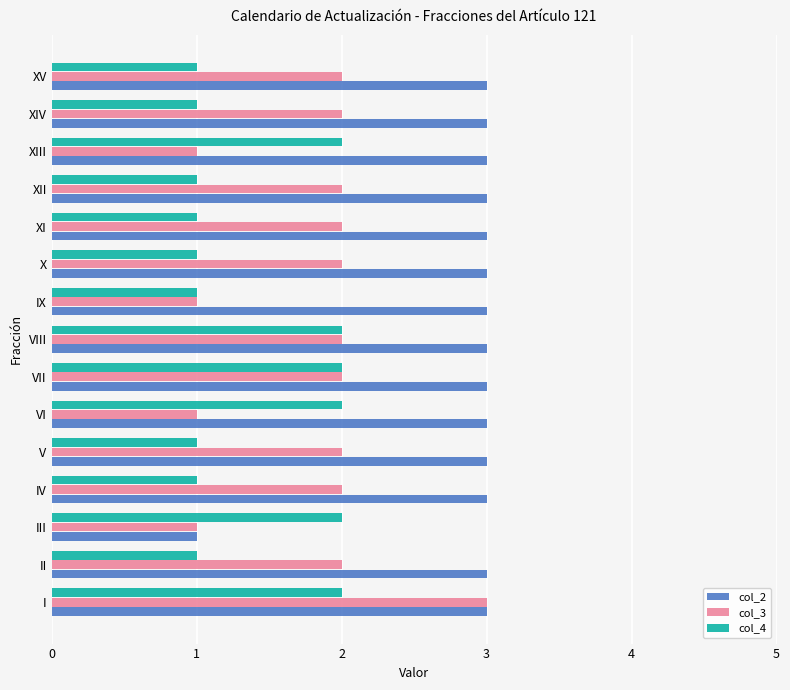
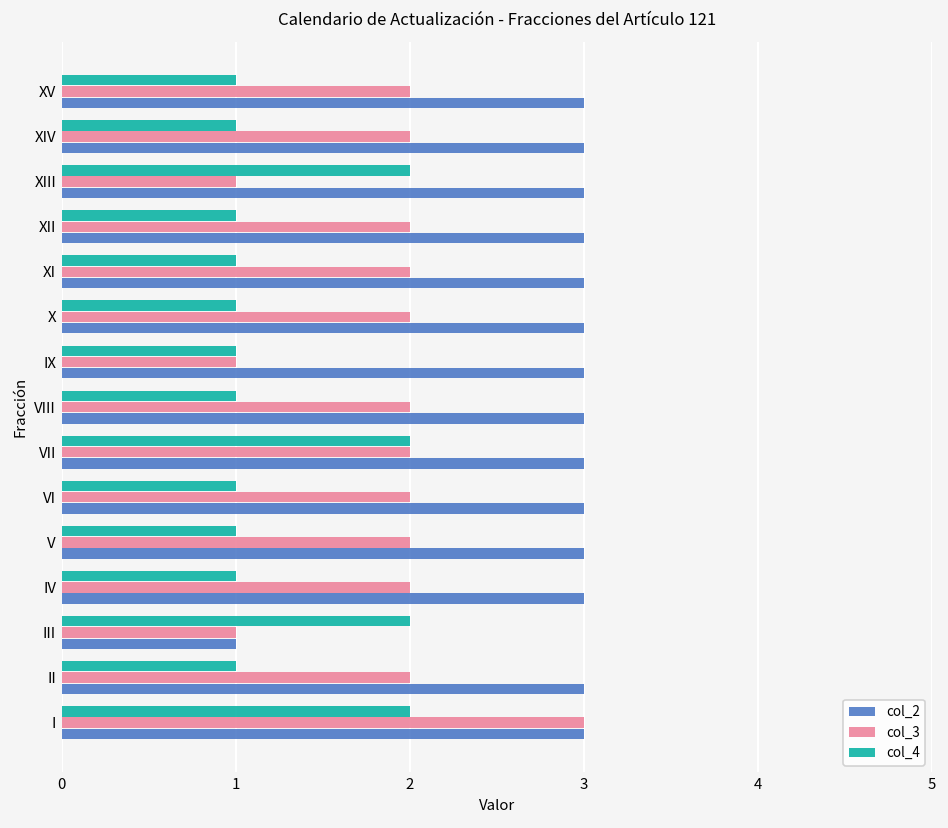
col_4, VIII: 2 -> 1
col_4, VI: 2 -> 1
col_3, VI: 1 -> 2
